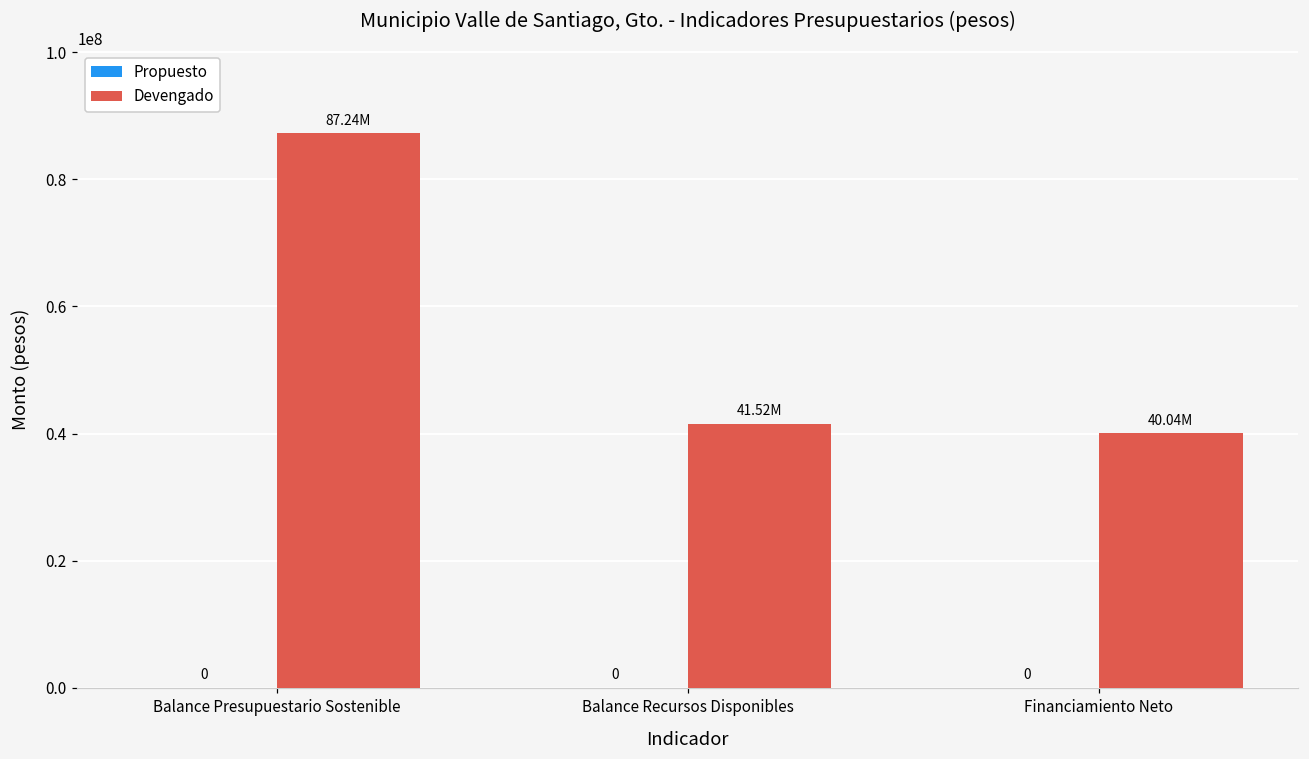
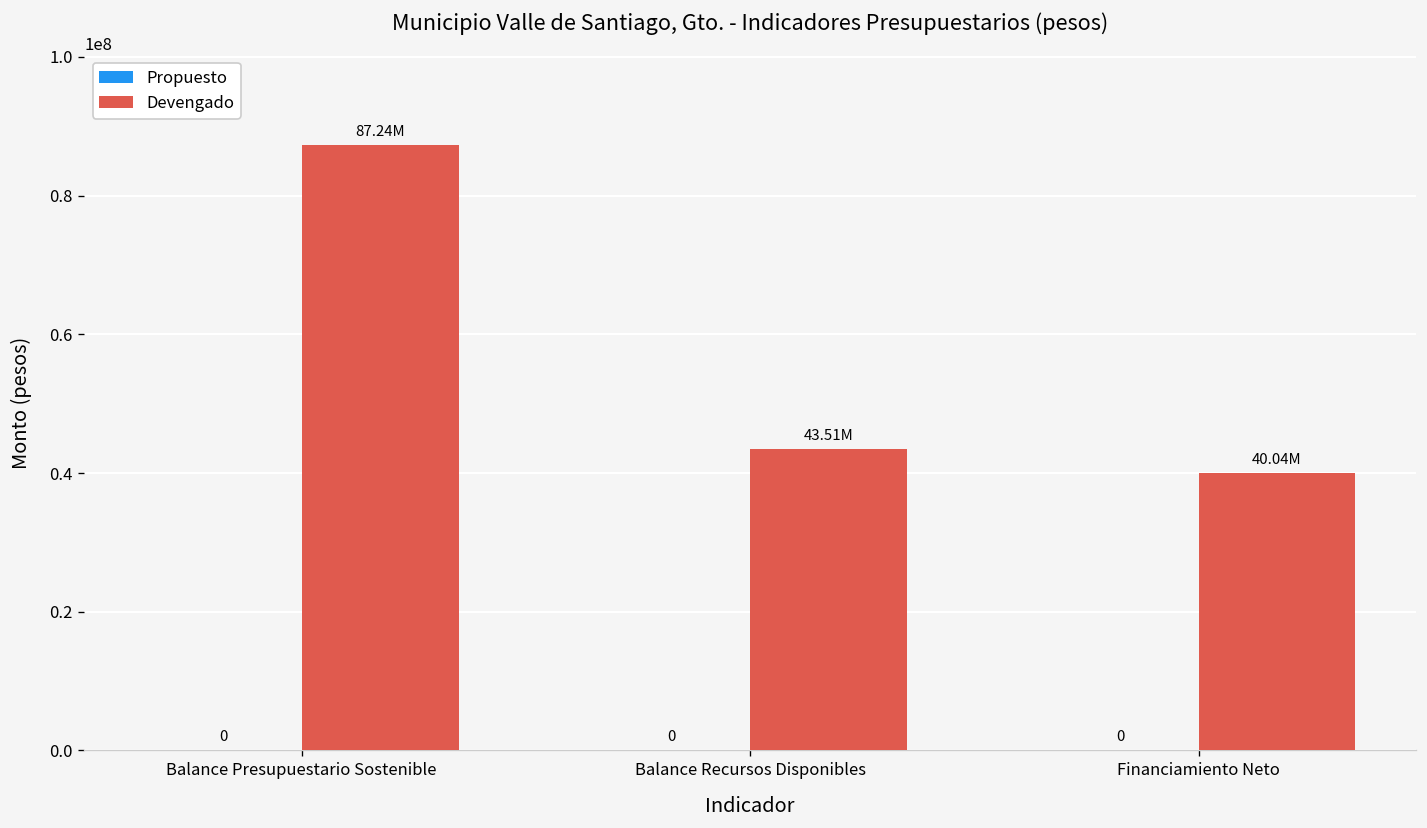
Devengado, Balance Recursos Disponibles: 41.52M -> 43.51M
